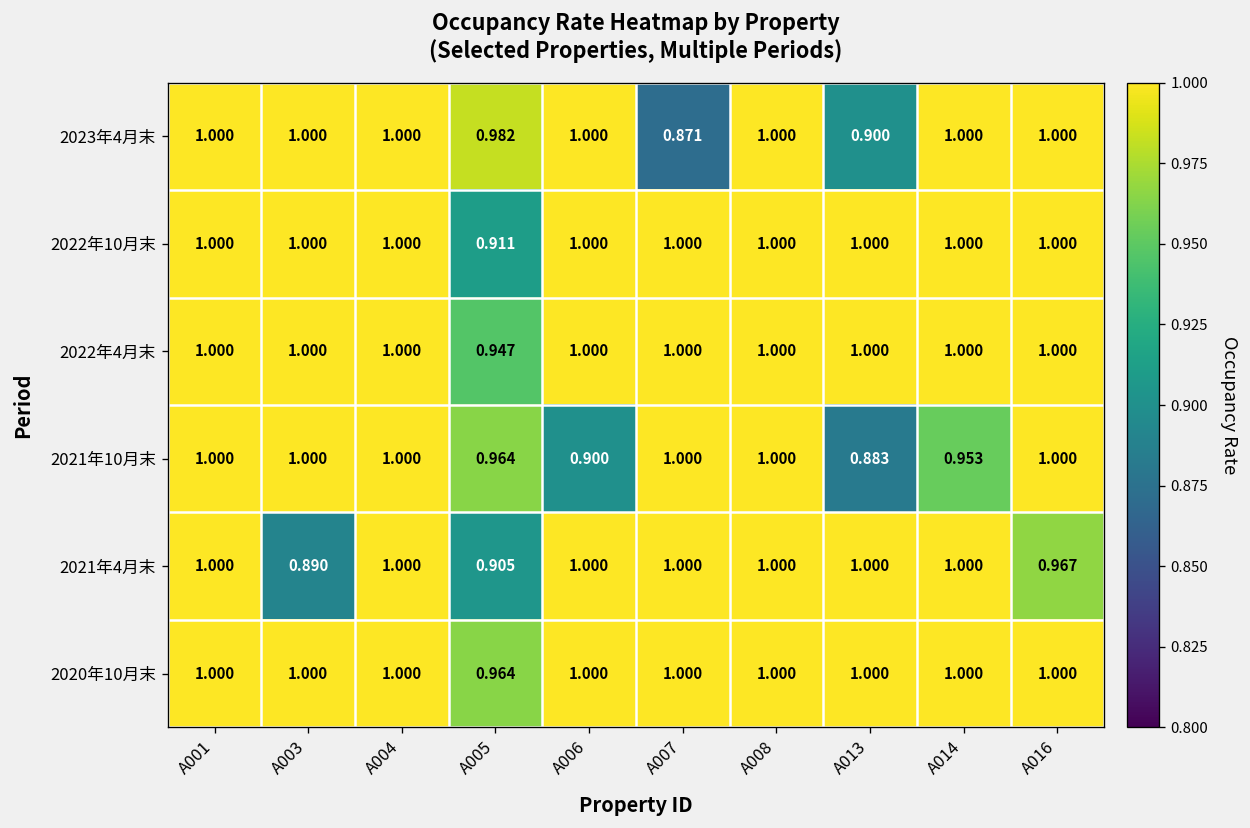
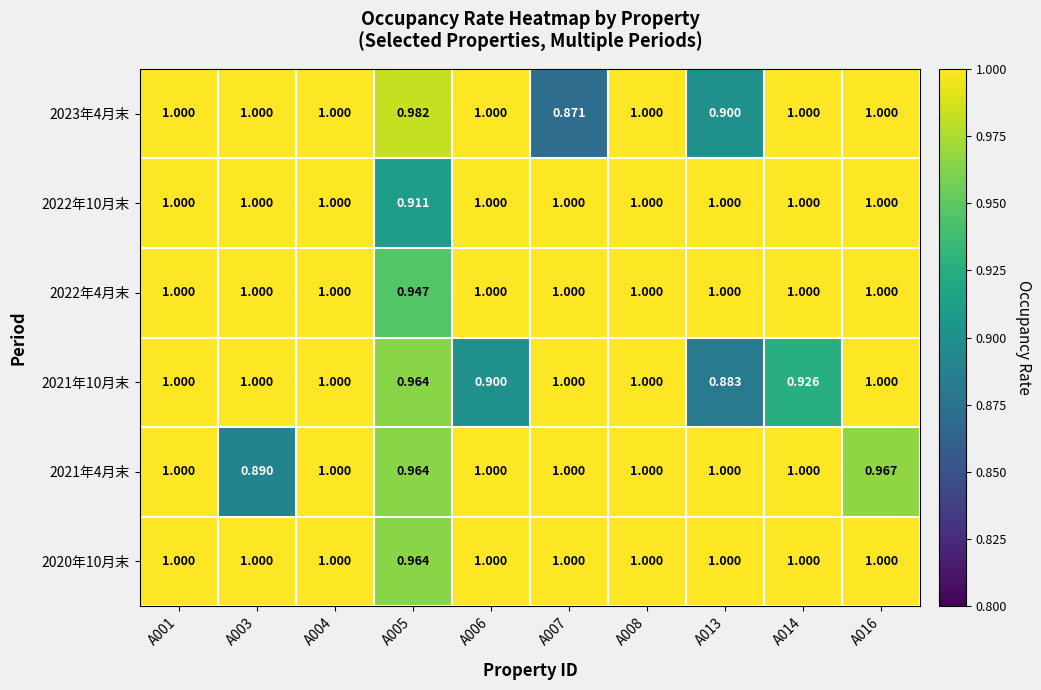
2021年10月末, A014: 0.953 -> 0.926
2021年4月末, A005: 0.905 -> 0.964
